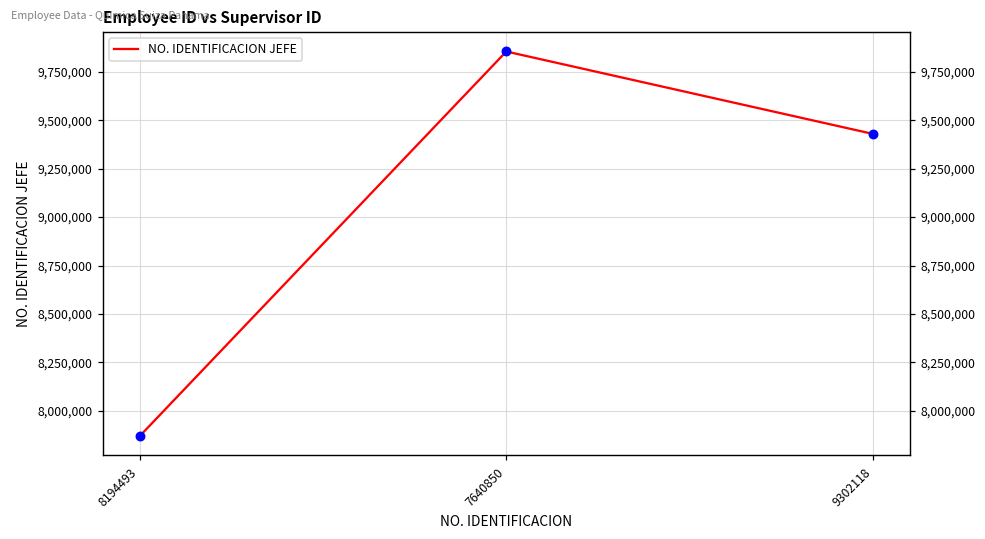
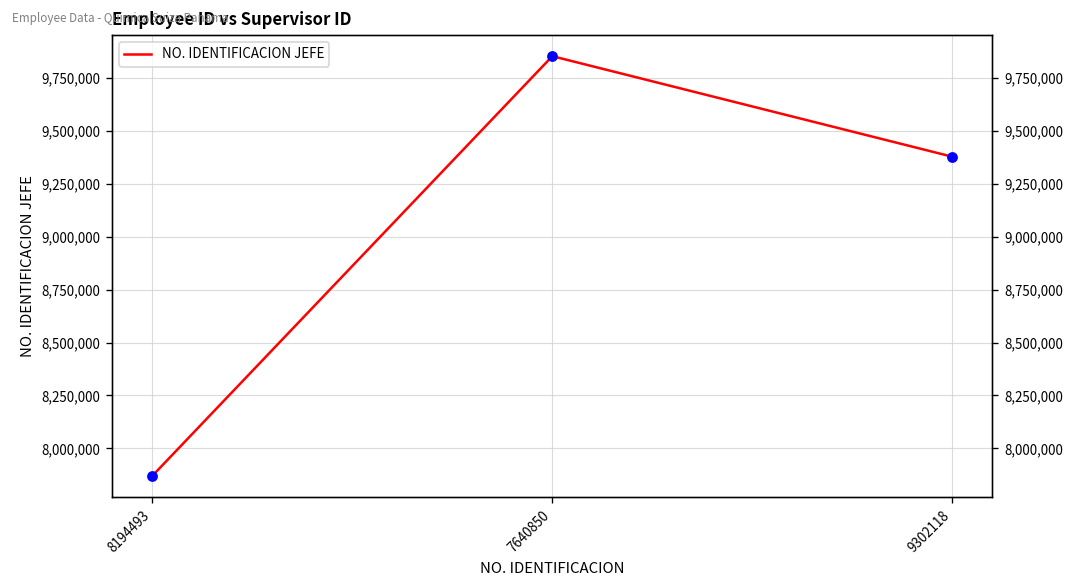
9302118: 9,430,000 -> 9,380,000
